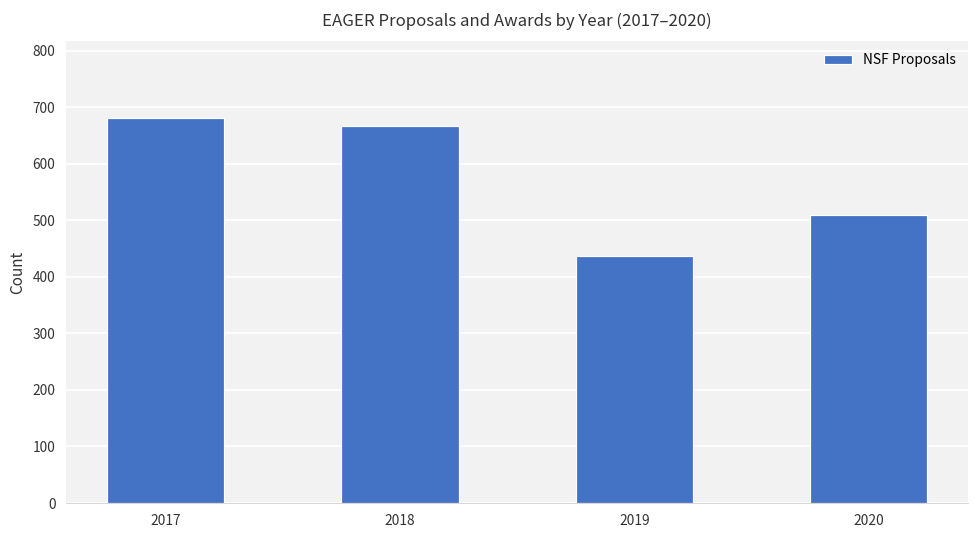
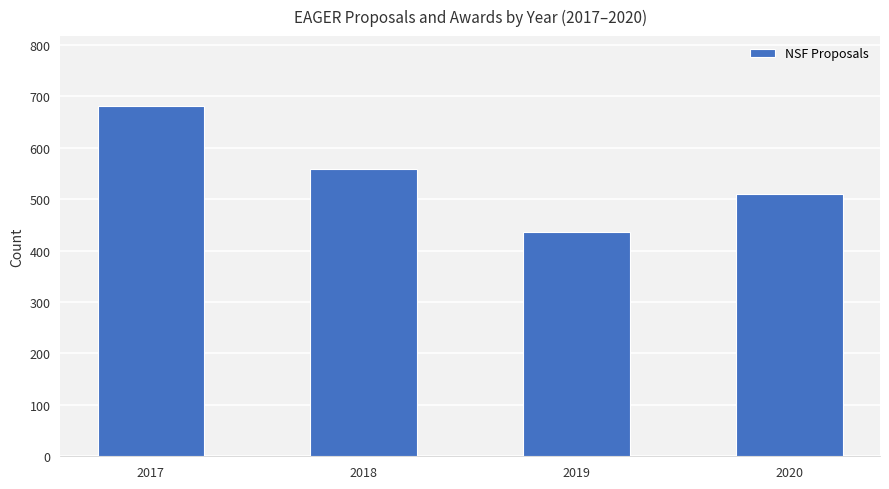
2018: 670 -> 560
